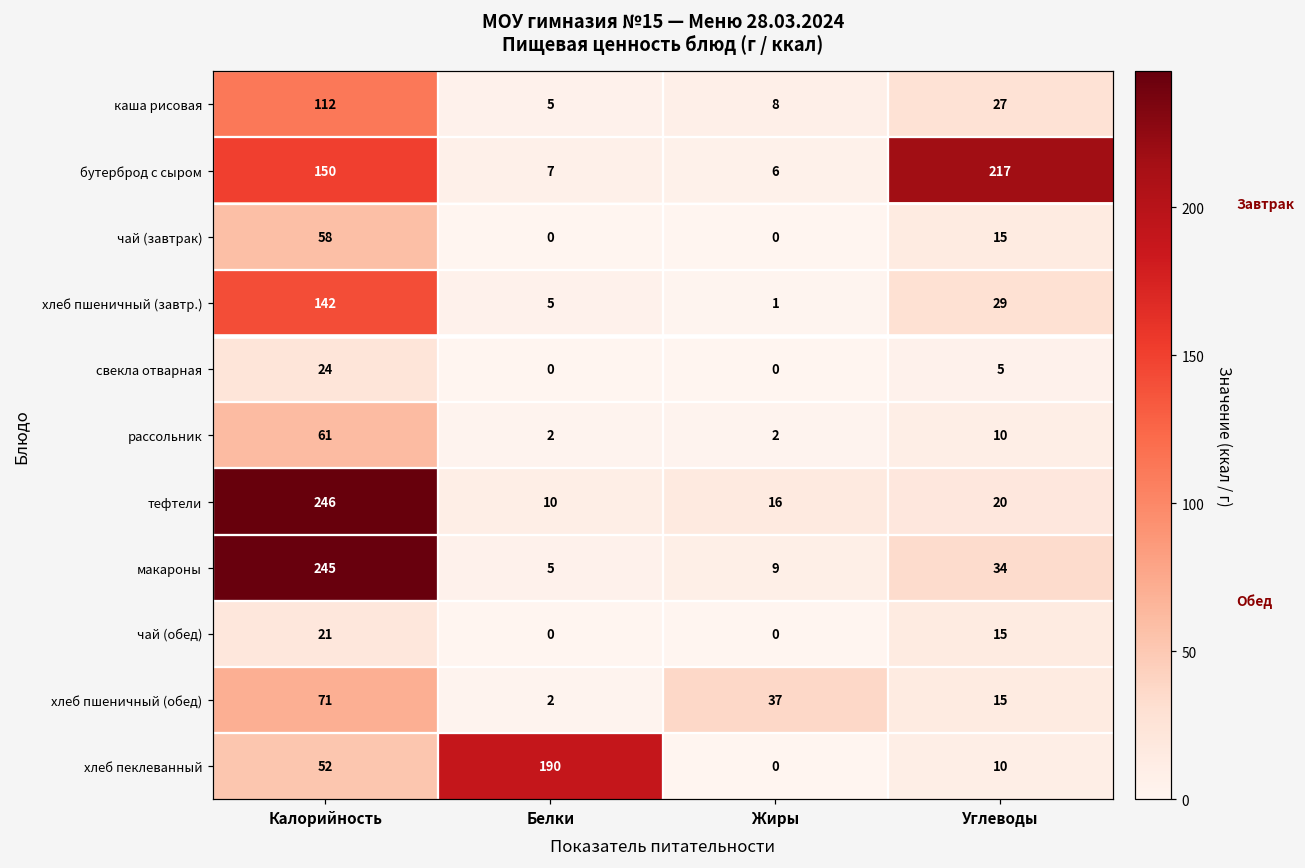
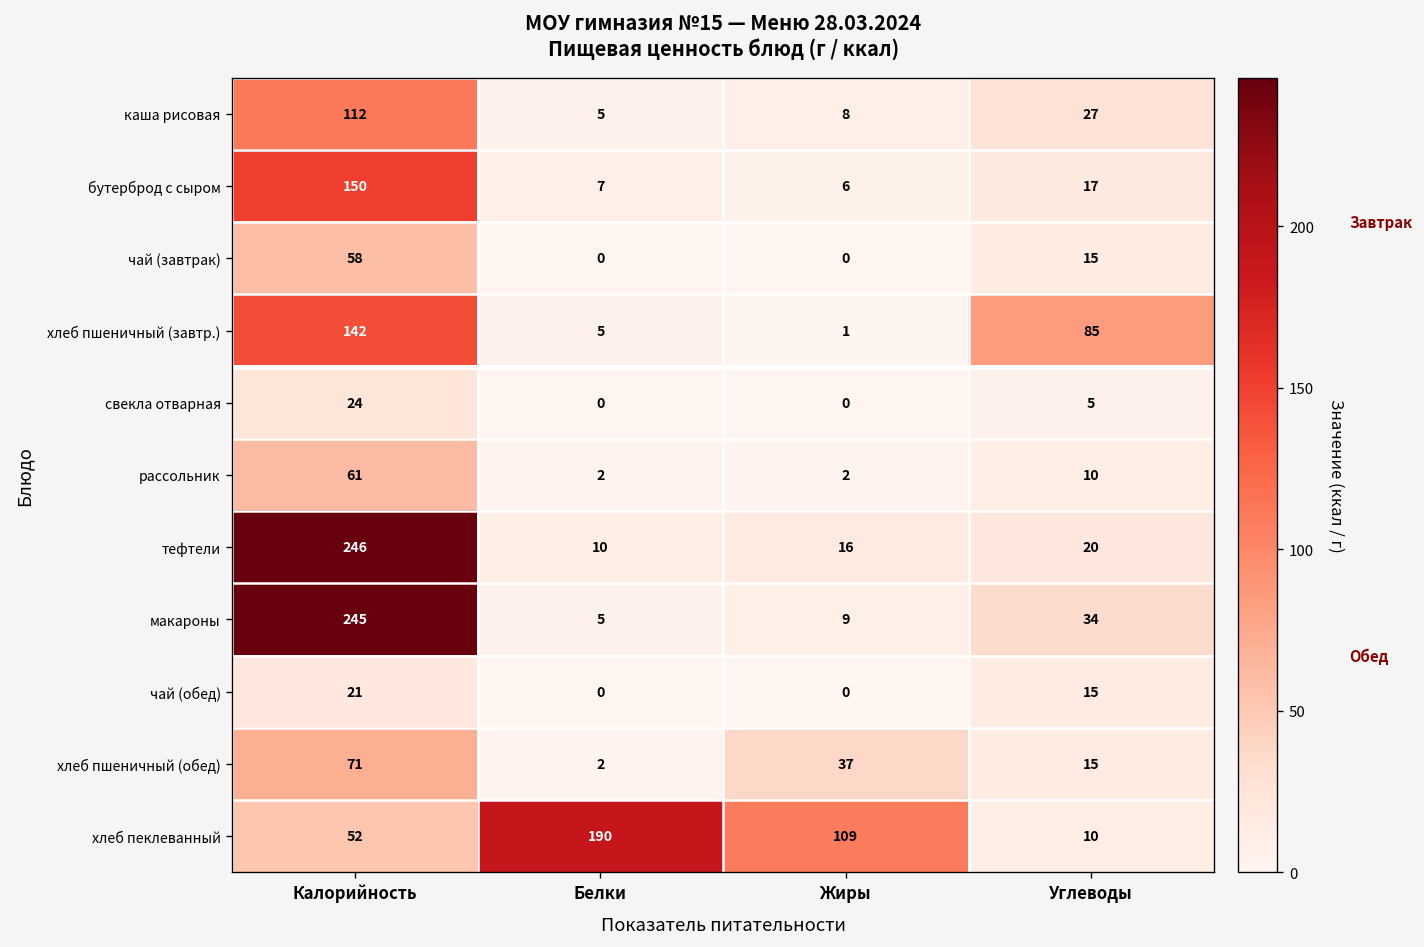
бутерброд с сыром, Углеводы: 217 -> 17
хлеб пшеничный (завтр.), Углеводы: 29 -> 85
хлеб пеклеванный, Жиры: 0 -> 109
